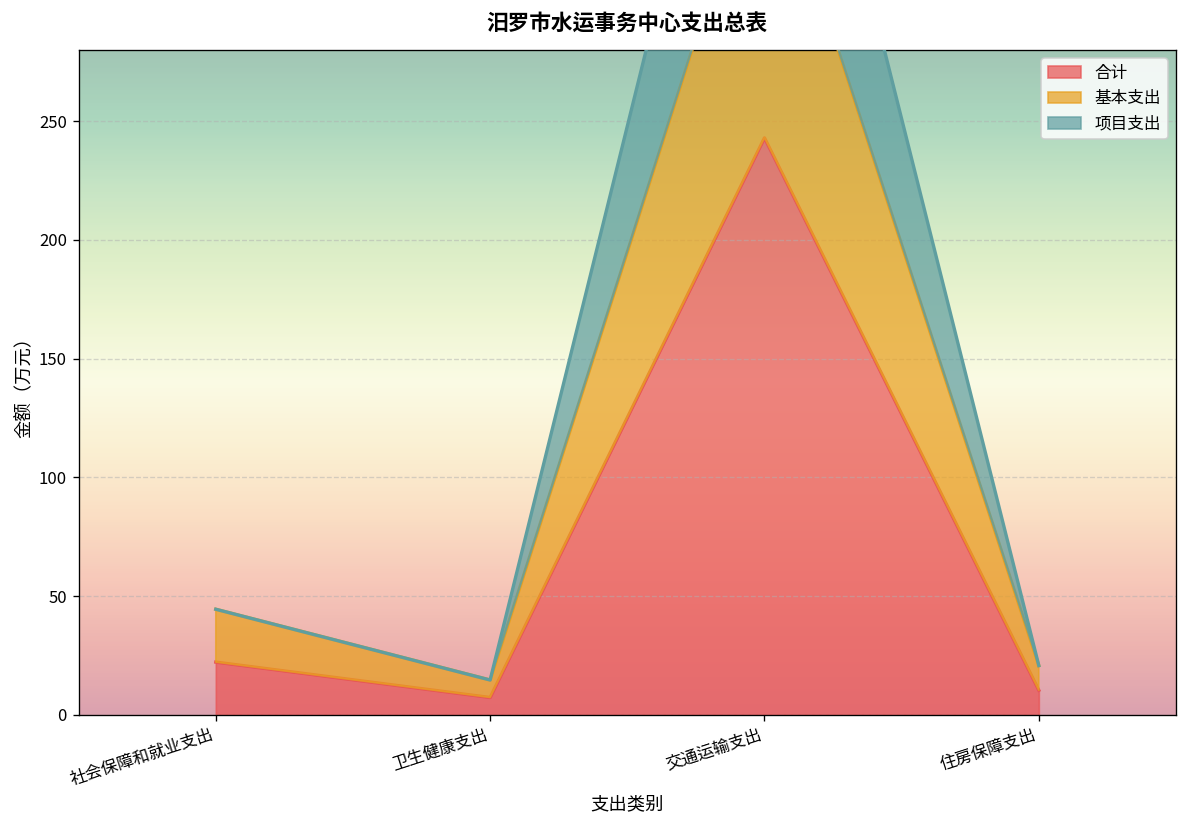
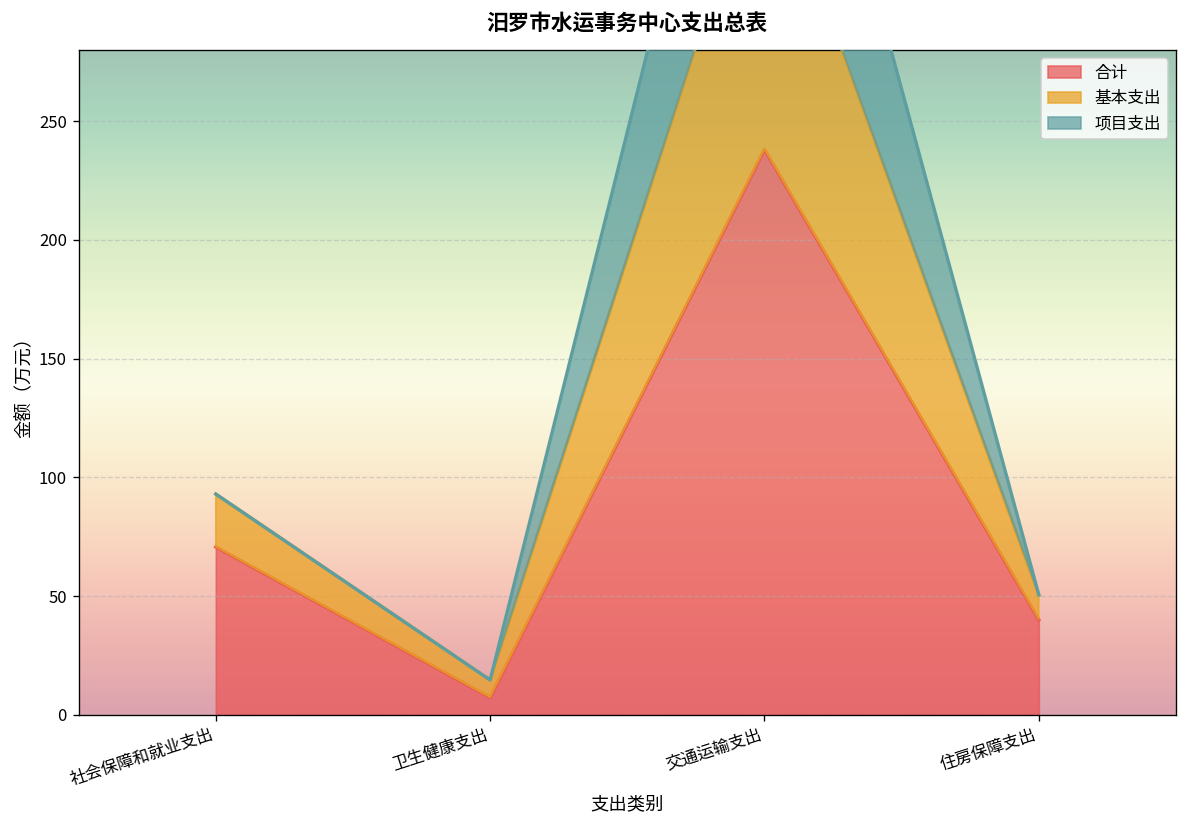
合计, 社会保障和就业支出: 22 -> 71
合计, 交通运输支出: 243 -> 238
合计, 住房保障支出: 10 -> 40
